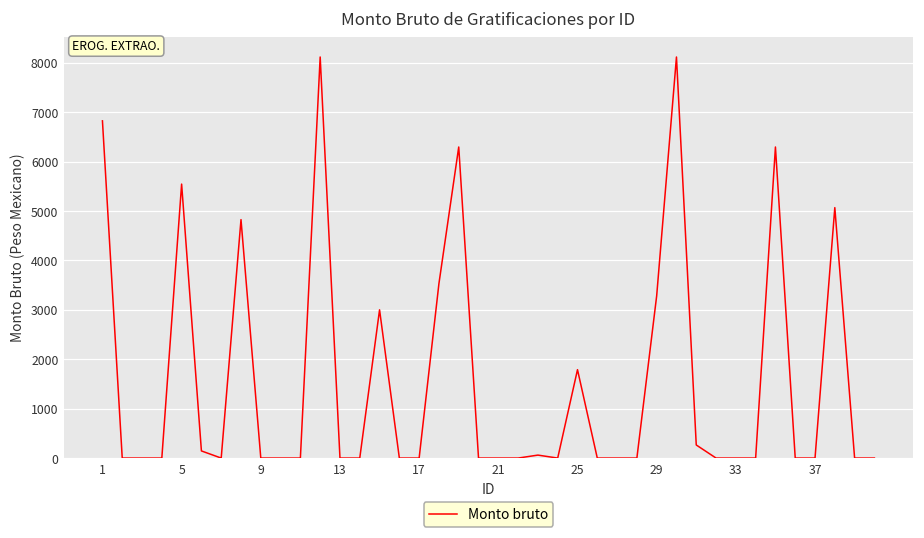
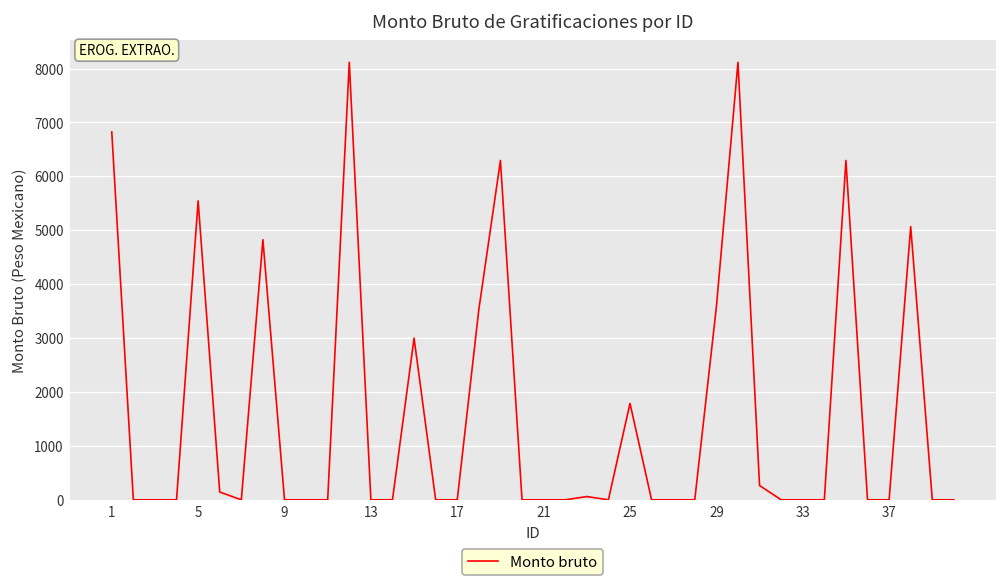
29: 3300 -> 3600
